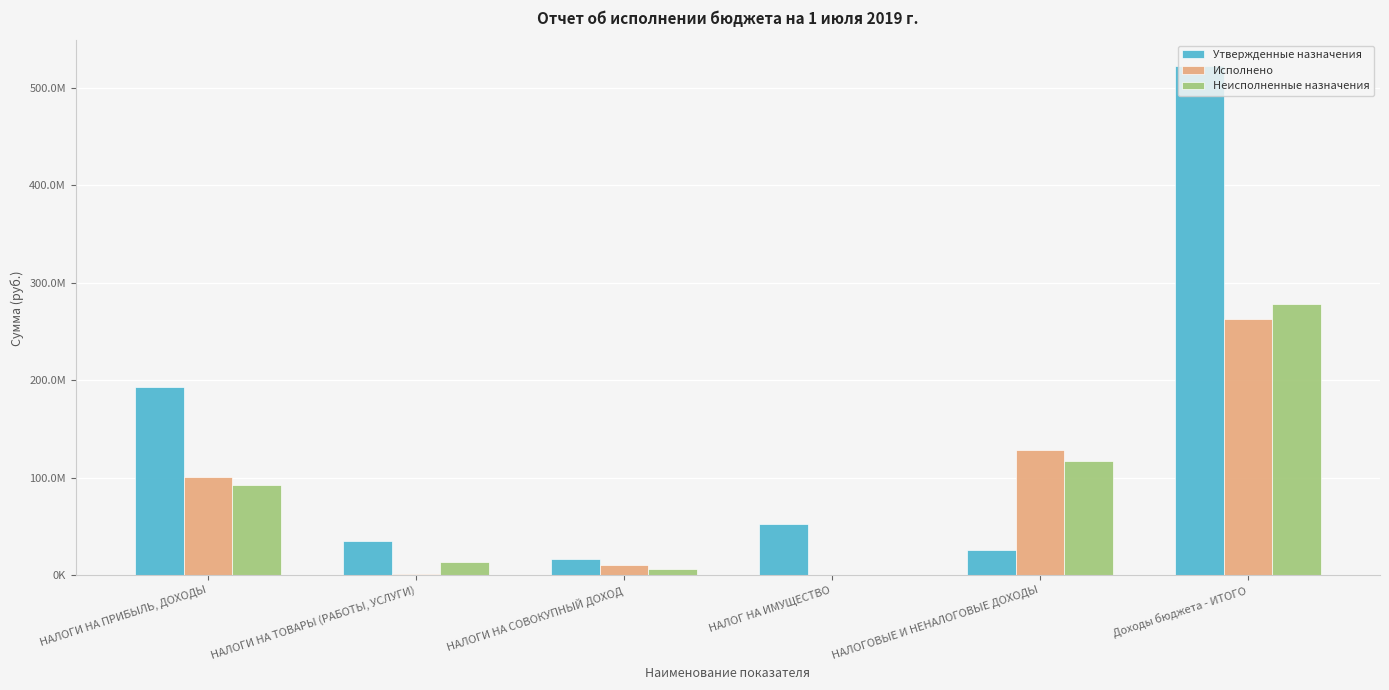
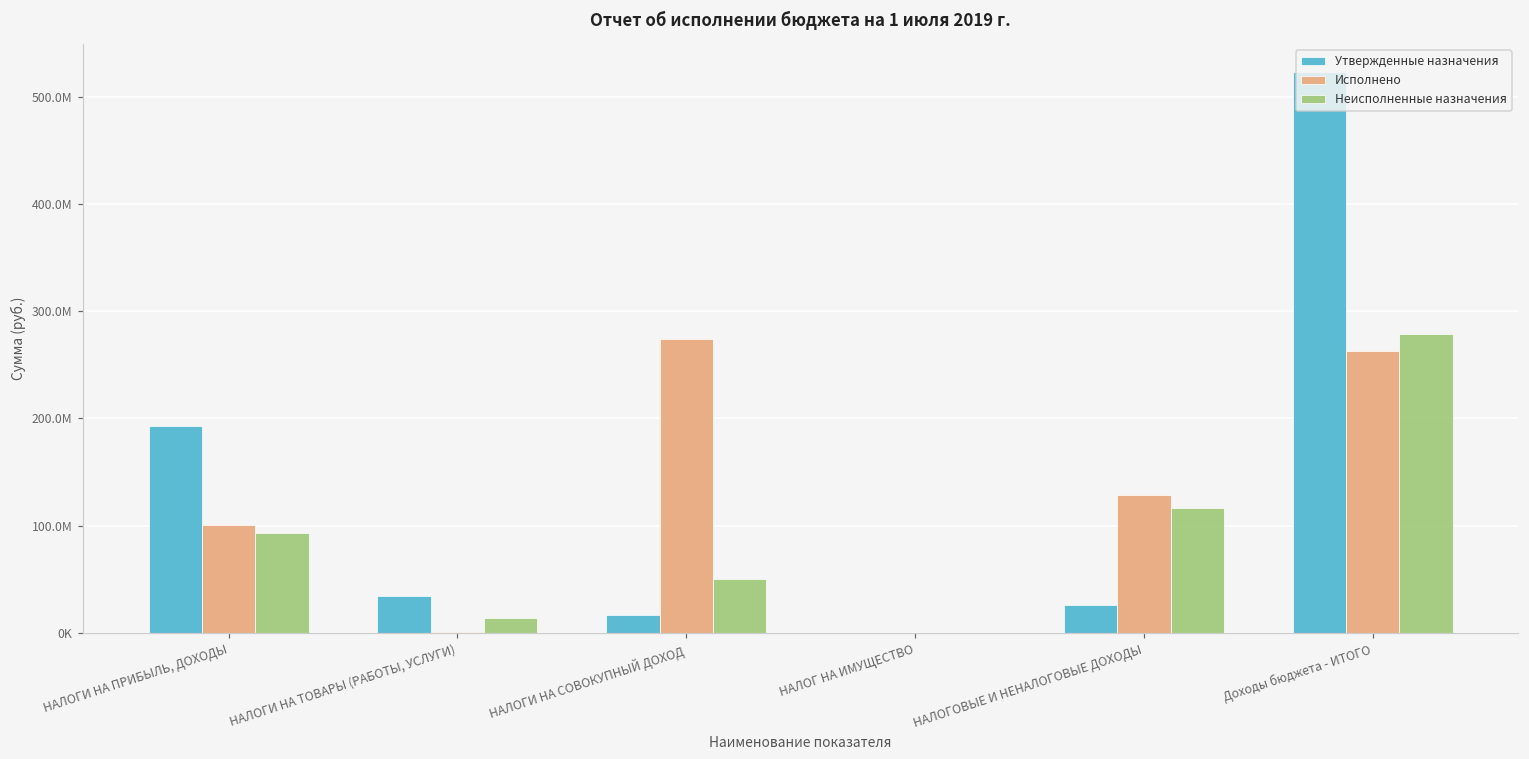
Исполнено, НАЛОГИ НА СОВОКУПНЫЙ ДОХОД: 10000000 -> 270000000
Неисполненные назначения, НАЛОГИ НА СОВОКУПНЫЙ ДОХОД: 10000000 -> 50000000
Утвержденные назначения, НАЛОГ НА ИМУЩЕСТВО: 50000000 -> 0
